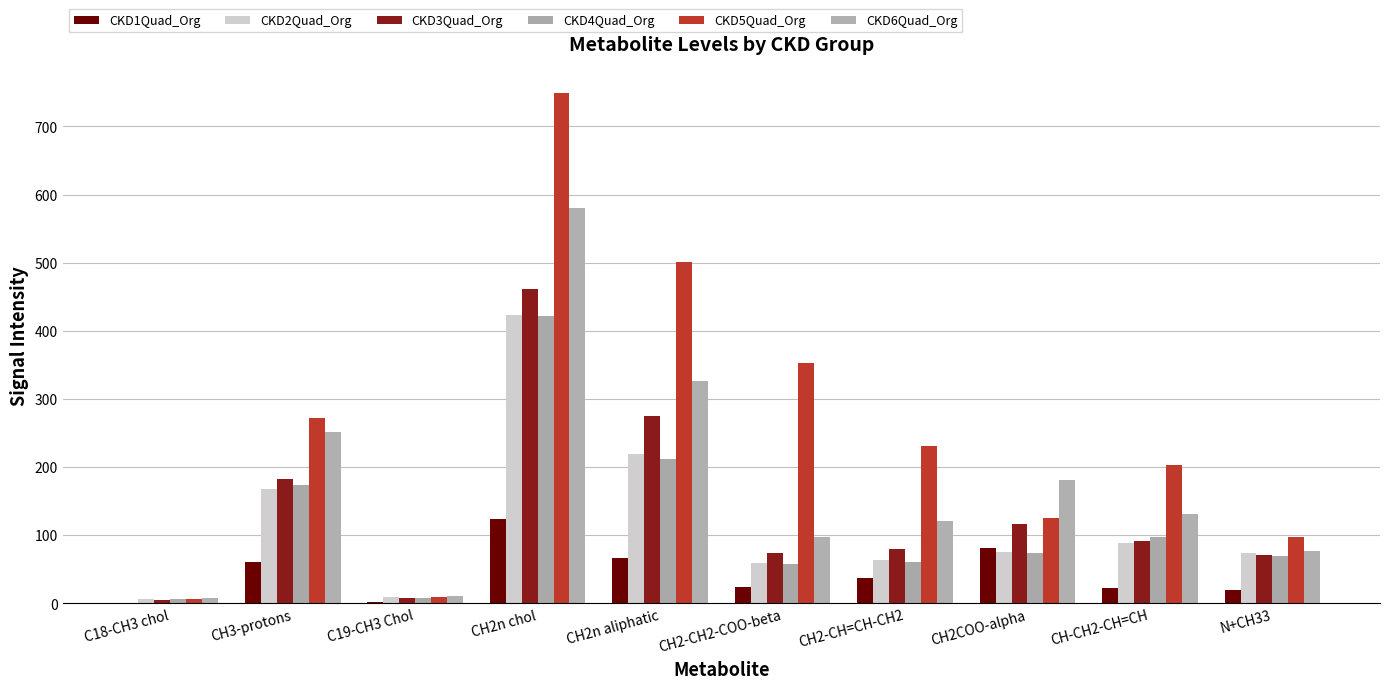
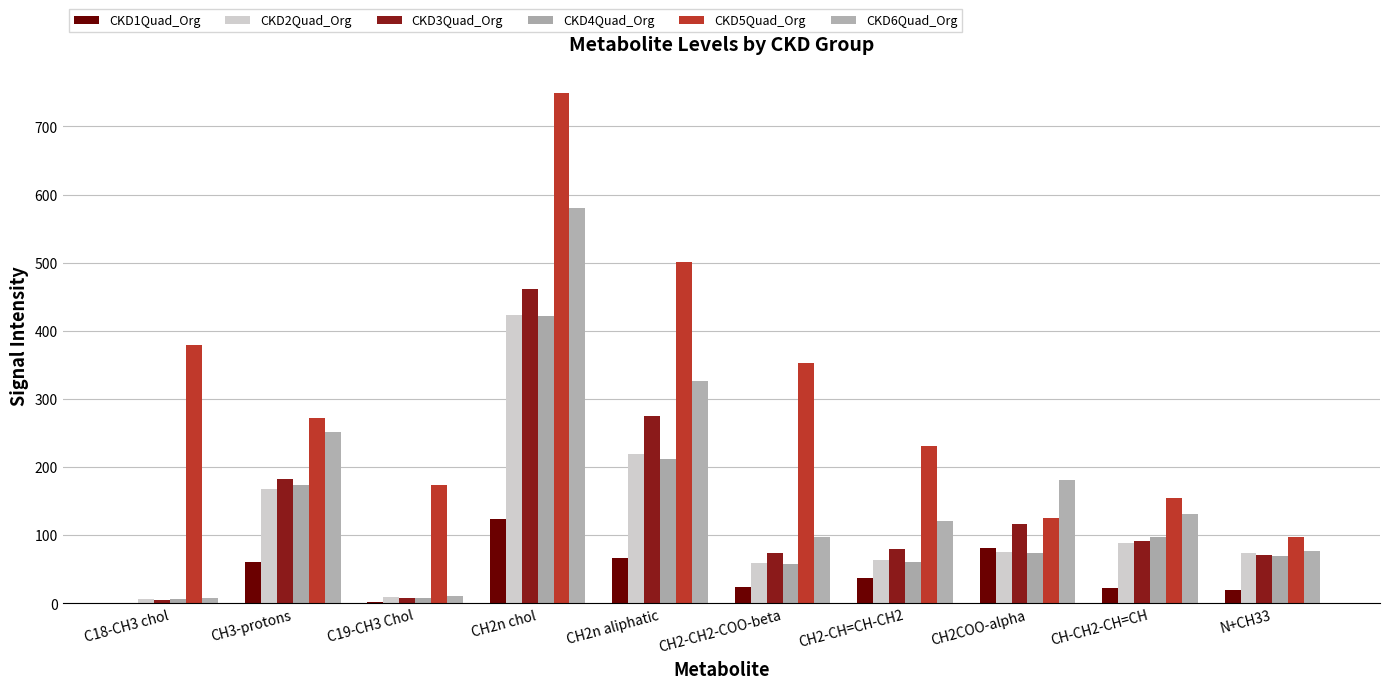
CKD5Quad_Org, C18-CH3 chol: 10 -> 380
CKD5Quad_Org, C19-CH3 Chol: 10 -> 170
CKD5Quad_Org, CH-CH2-CH=CH: 200 -> 160
